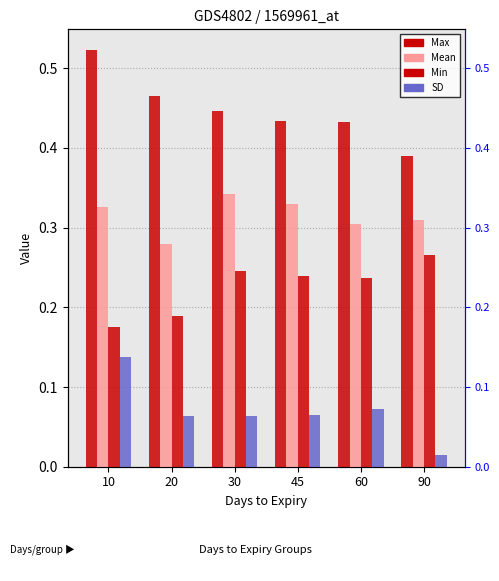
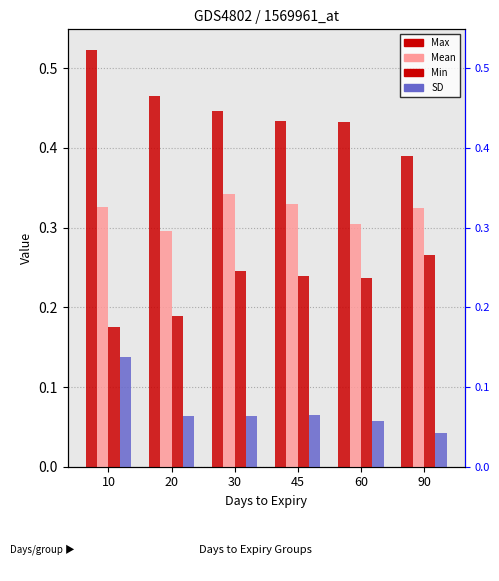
Mean, 20: 0.28 -> 0.30
SD, 60: 0.07 -> 0.06
Mean, 90: 0.31 -> 0.33
SD, 90: 0.01 -> 0.04
